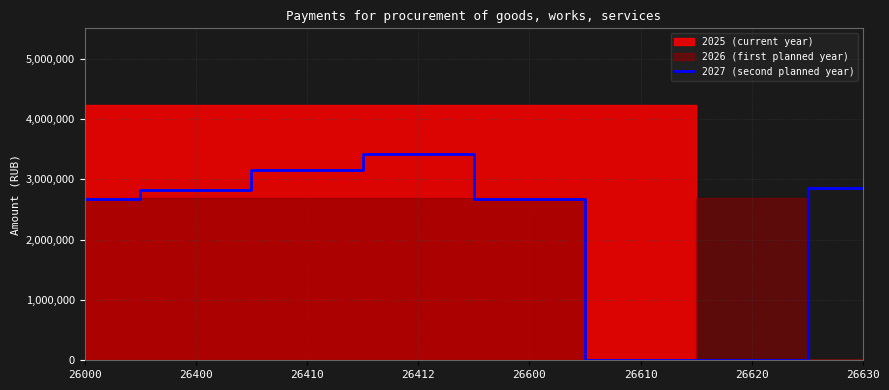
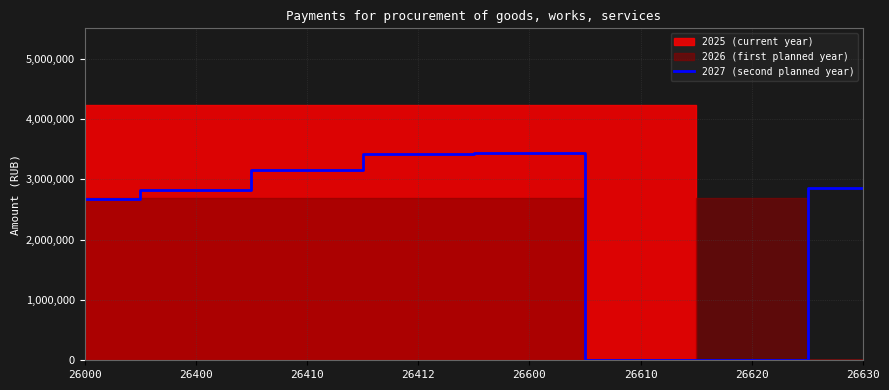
2027 (second planned year), 26600: 2,700,000 -> 3,400,000
